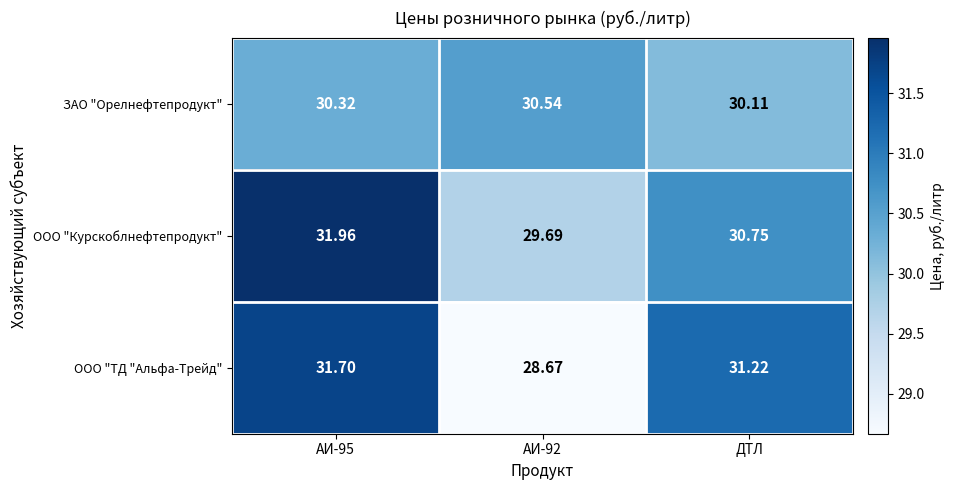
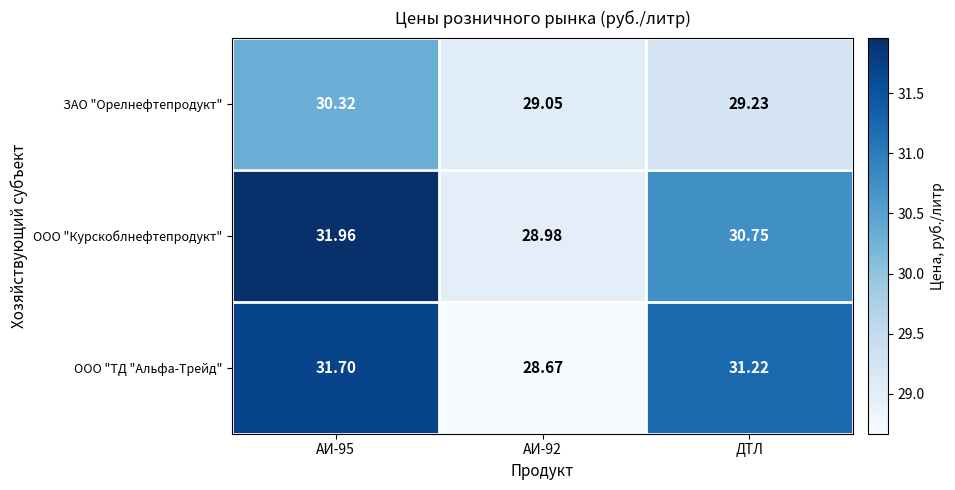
ЗАО "Орелнефтепродукт", АИ-92: 30.54 -> 29.05
ЗАО "Орелнефтепродукт", ДТЛ: 30.11 -> 29.23
ООО "Курскоблнефтепродукт", АИ-92: 29.69 -> 28.98
